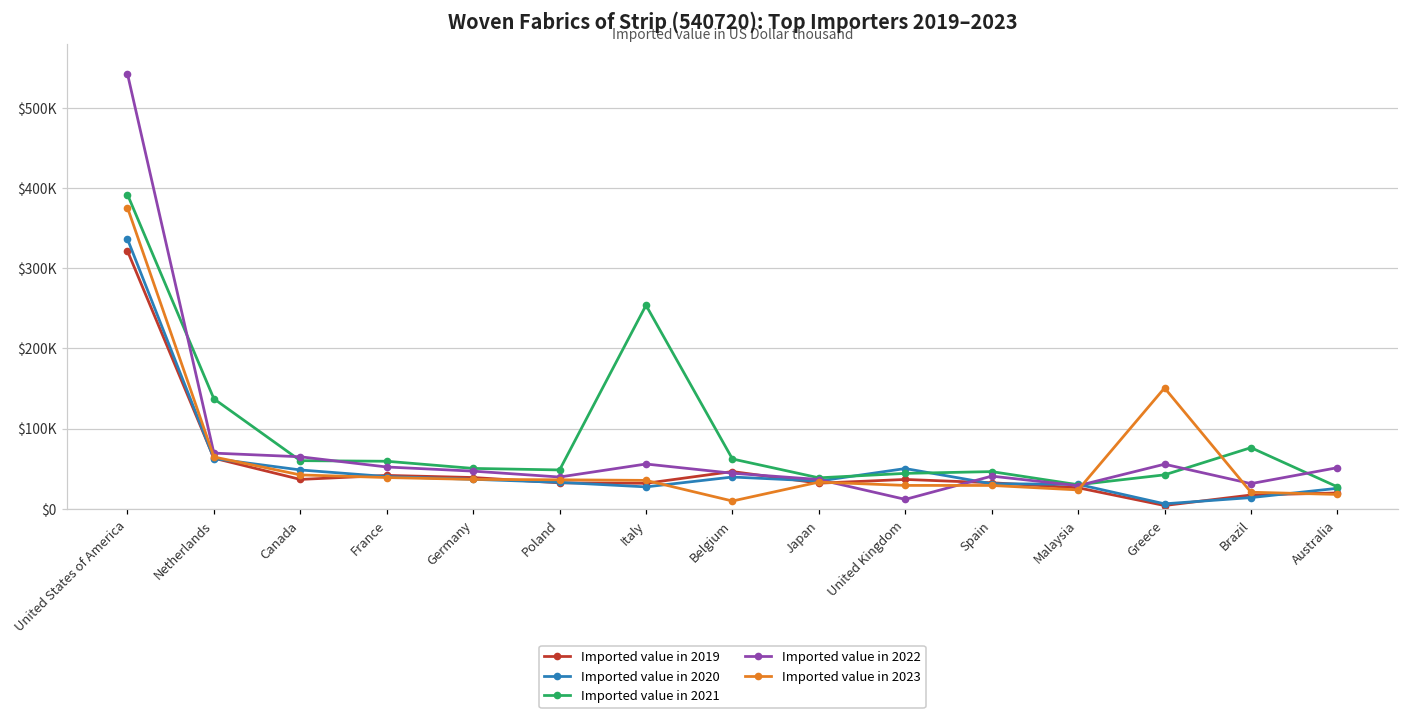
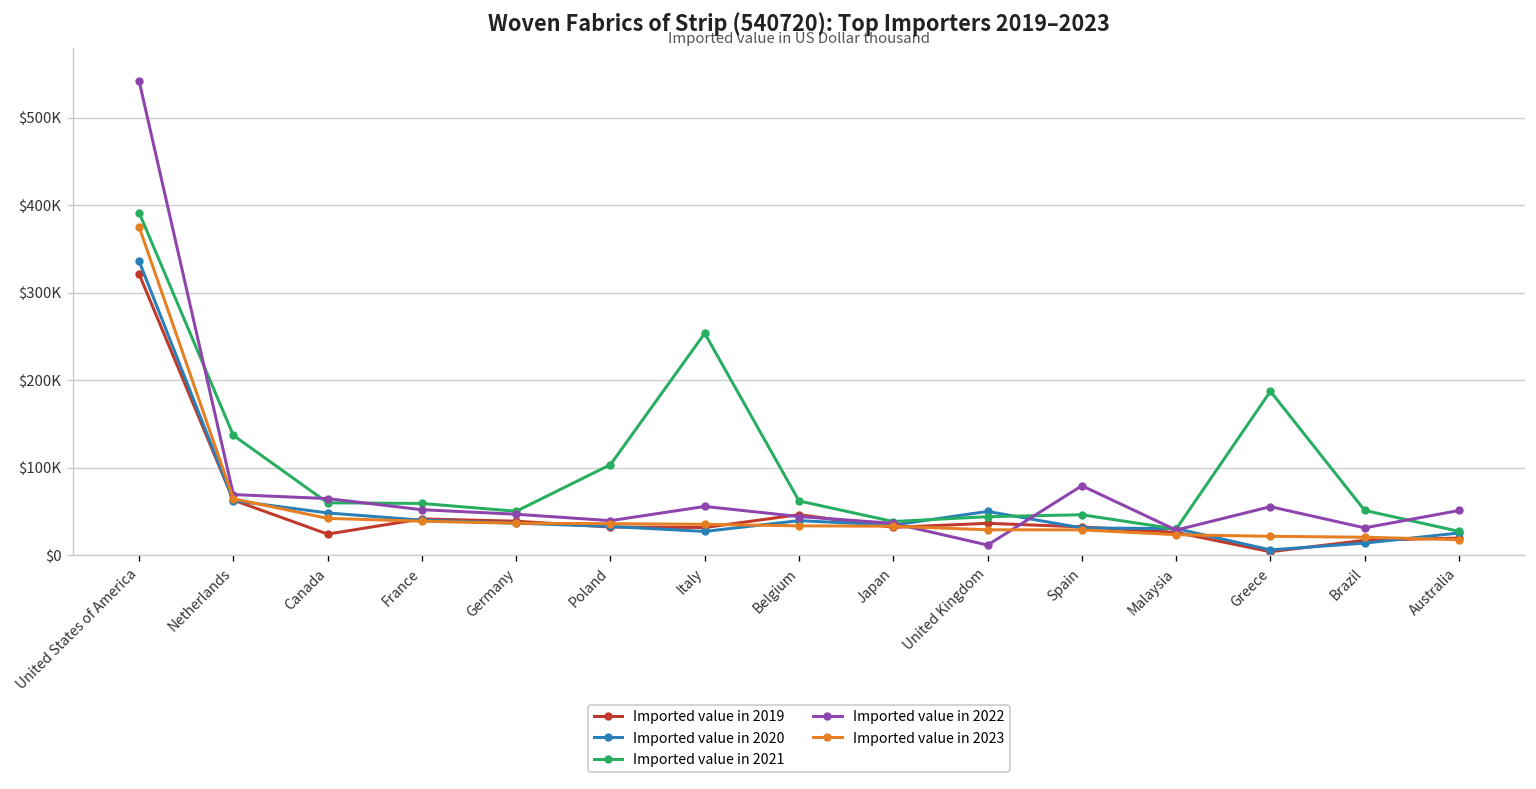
Imported value in 2019, Canada: $40000 -> $20000
Imported value in 2021, Poland: $50000 -> $100000
Imported value in 2023, Belgium: $10000 -> $30000
Imported value in 2022, Spain: $40000 -> $80000
Imported value in 2021, Greece: $40000 -> $190000
Imported value in 2023, Greece: $150000 -> $20000
Imported value in 2021, Brazil: $80000 -> $50000
